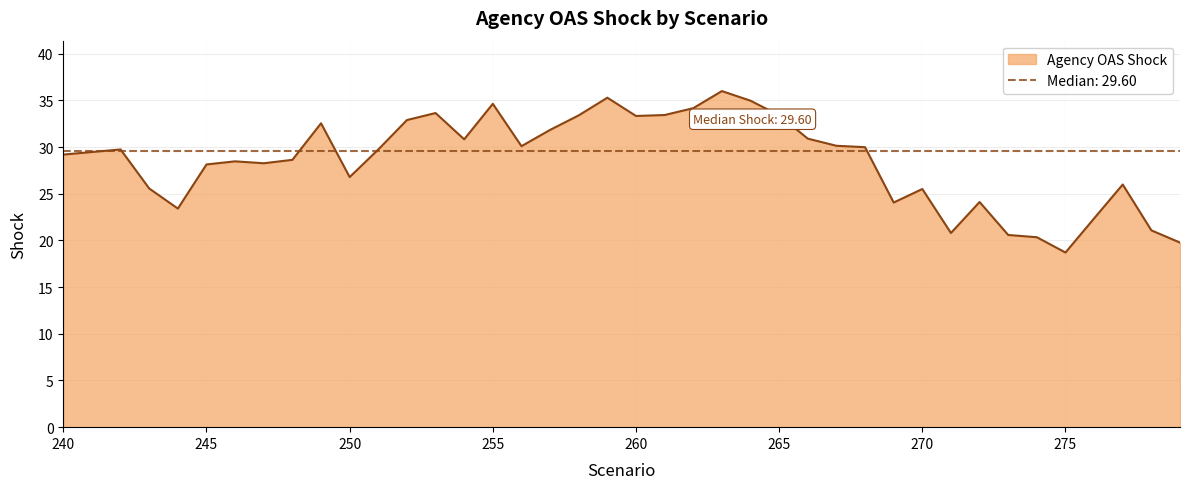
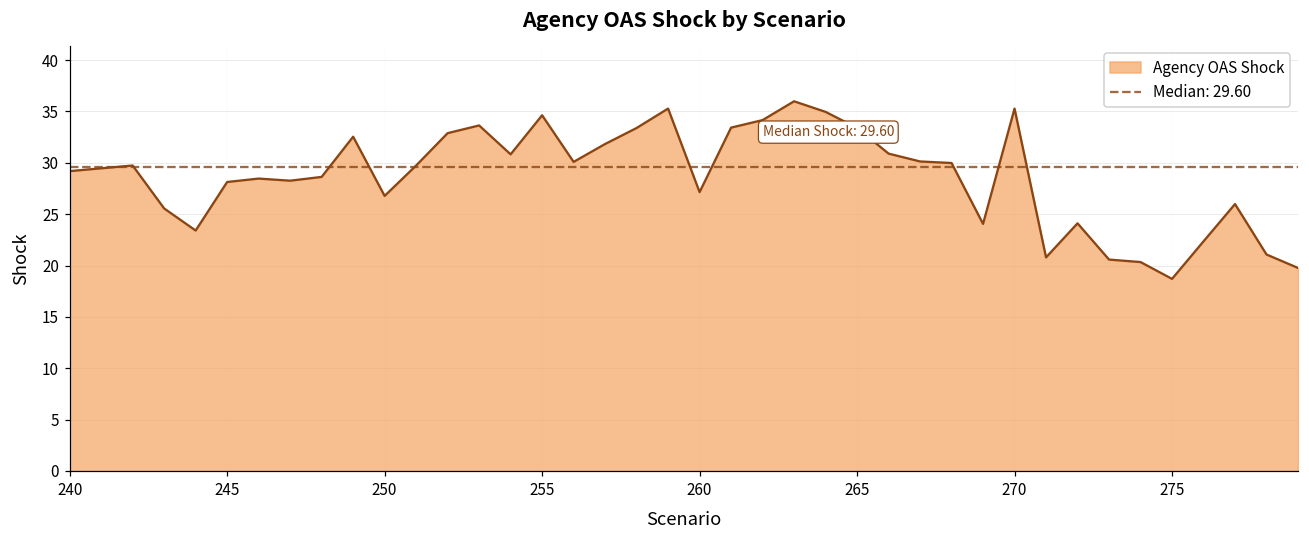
260: 33 -> 27
270: 26 -> 35
